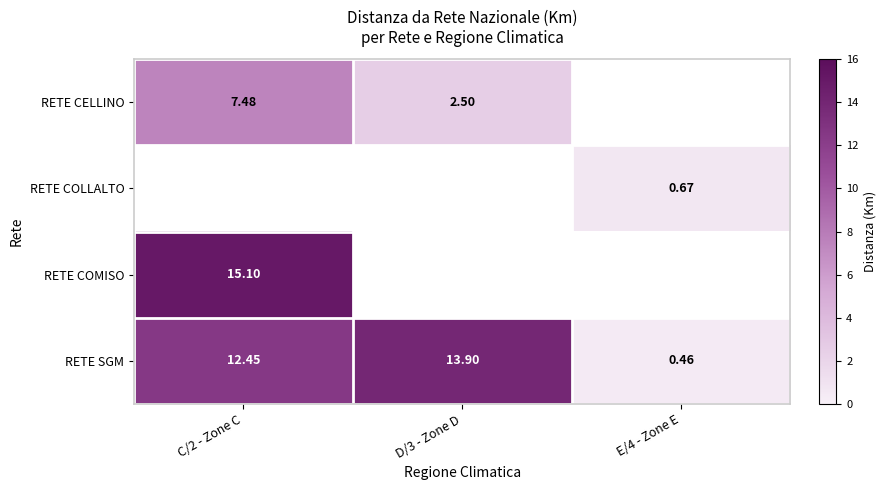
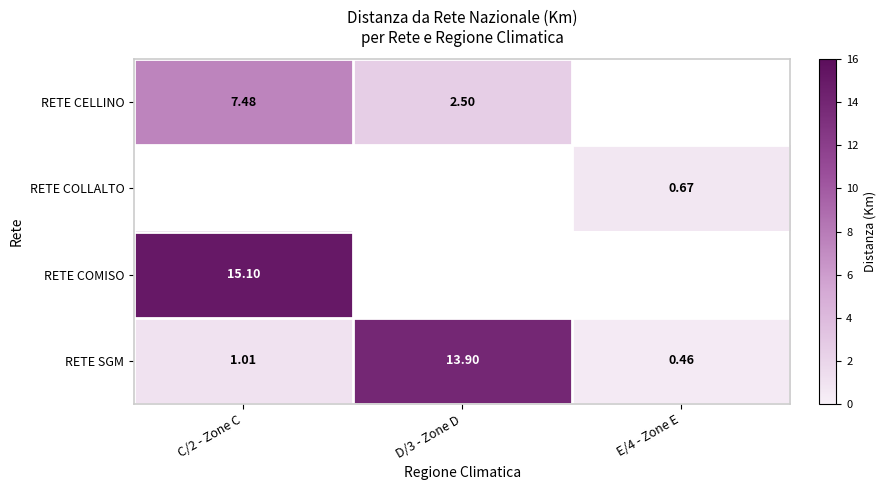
RETE SGM, C/2 - Zone C: 12.45 -> 1.01
